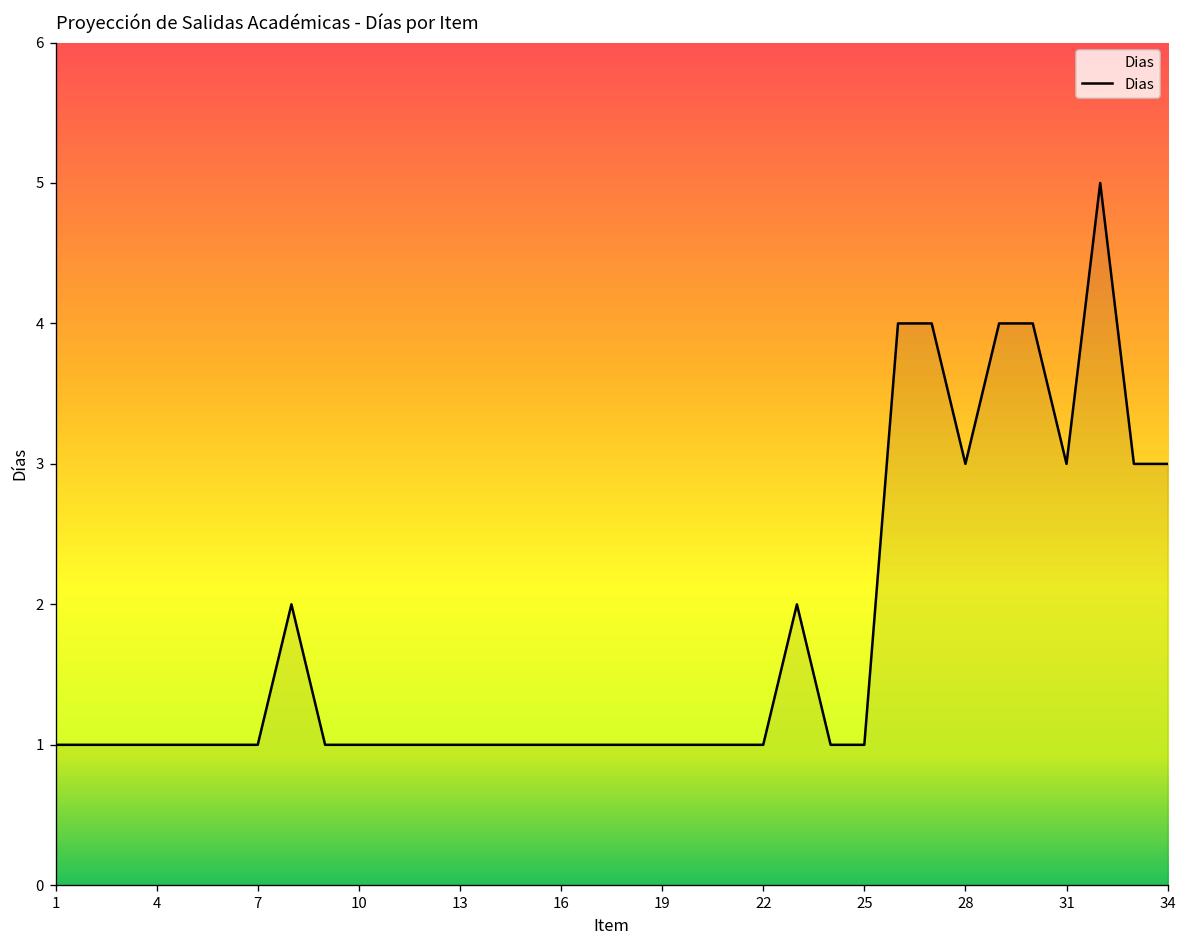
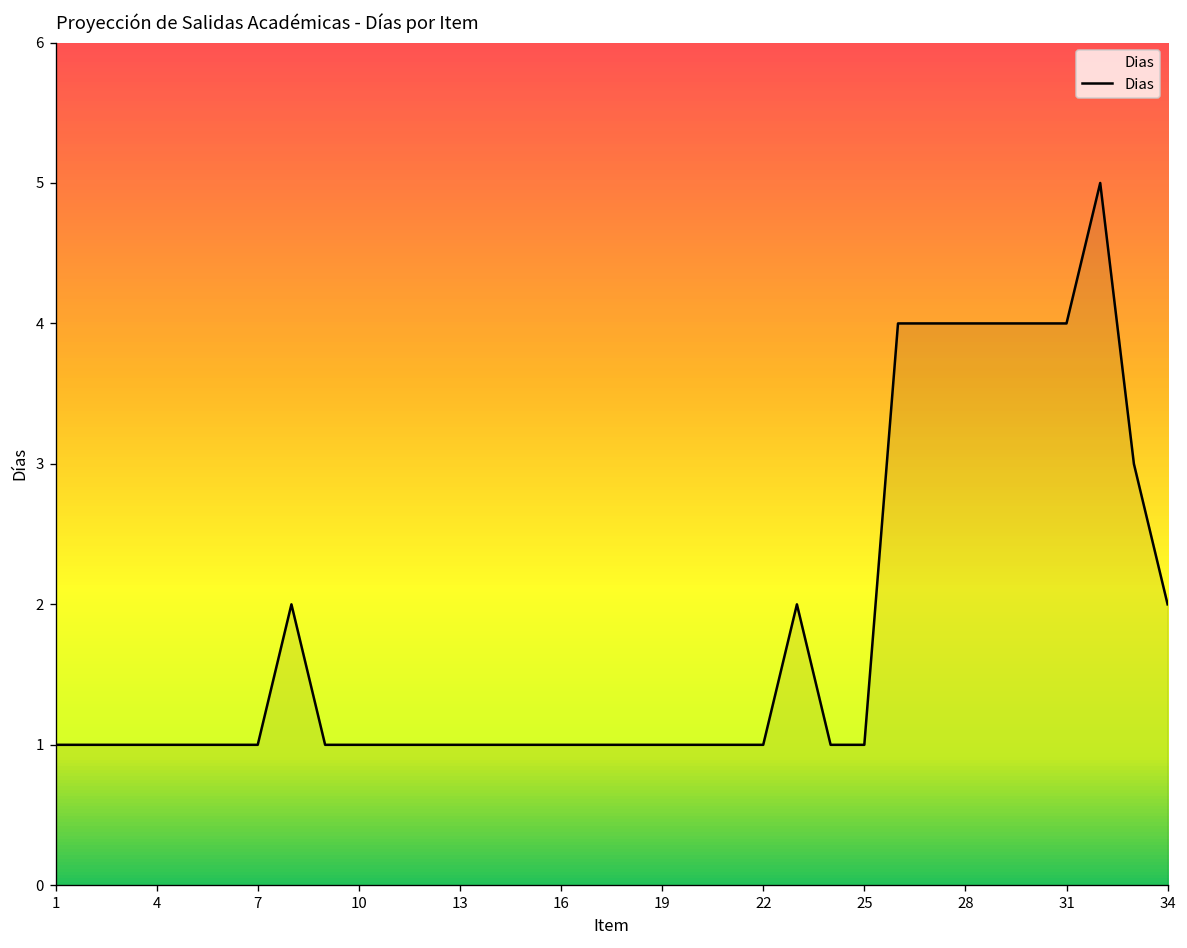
28: 3 -> 4
31: 3 -> 4
34: 3 -> 2
